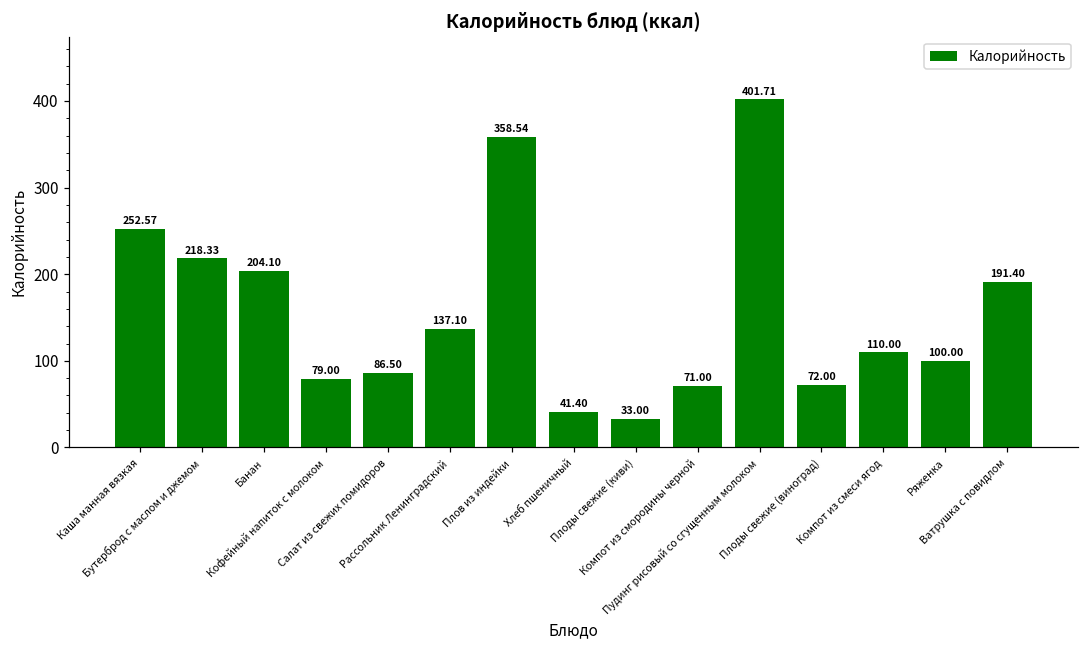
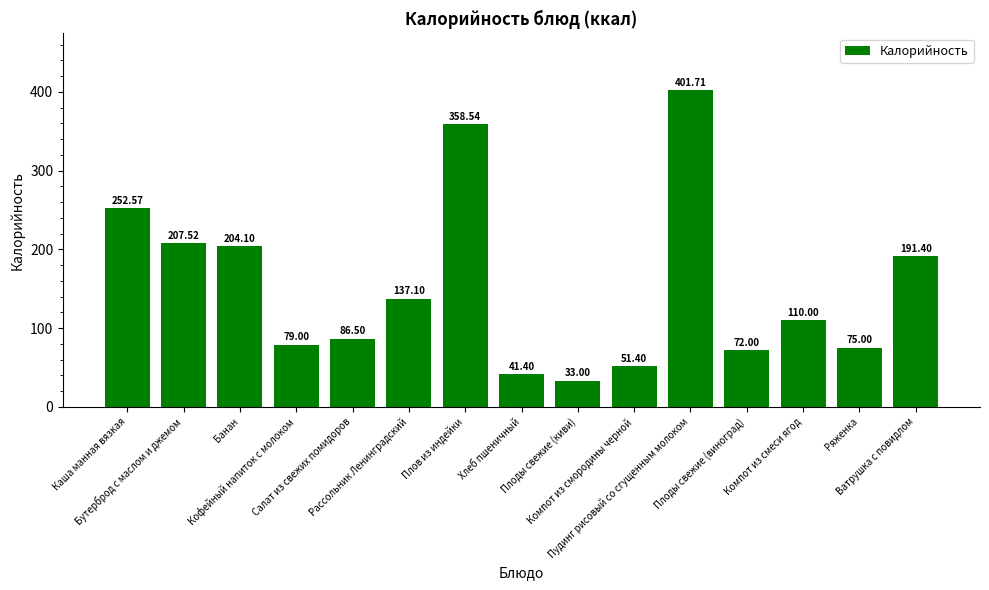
Бутерброд с маслом и джемом: 218.33 -> 207.52
Компот из смородины черной: 71.00 -> 51.40
Ряженка: 100.00 -> 75.00
